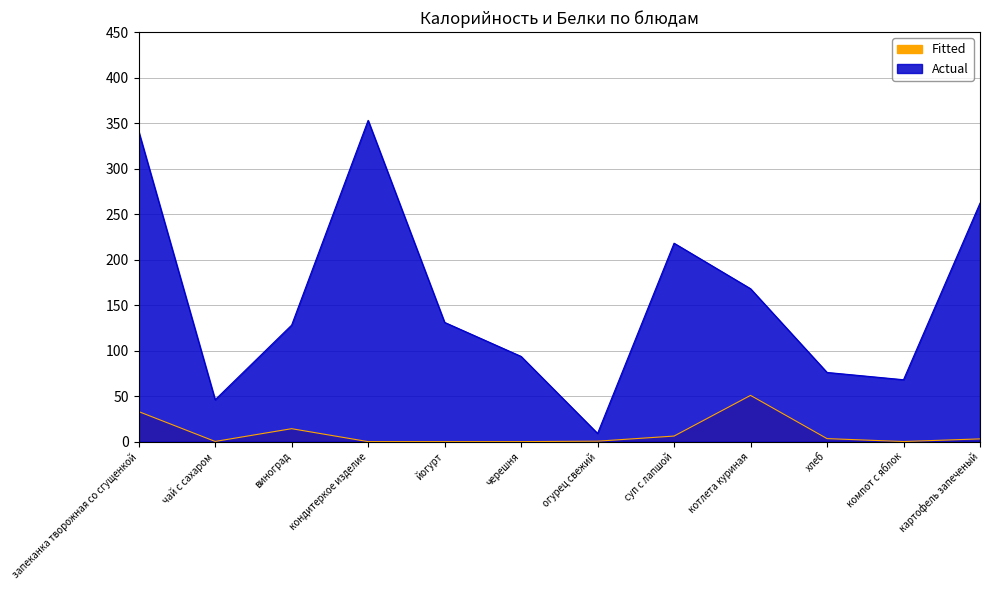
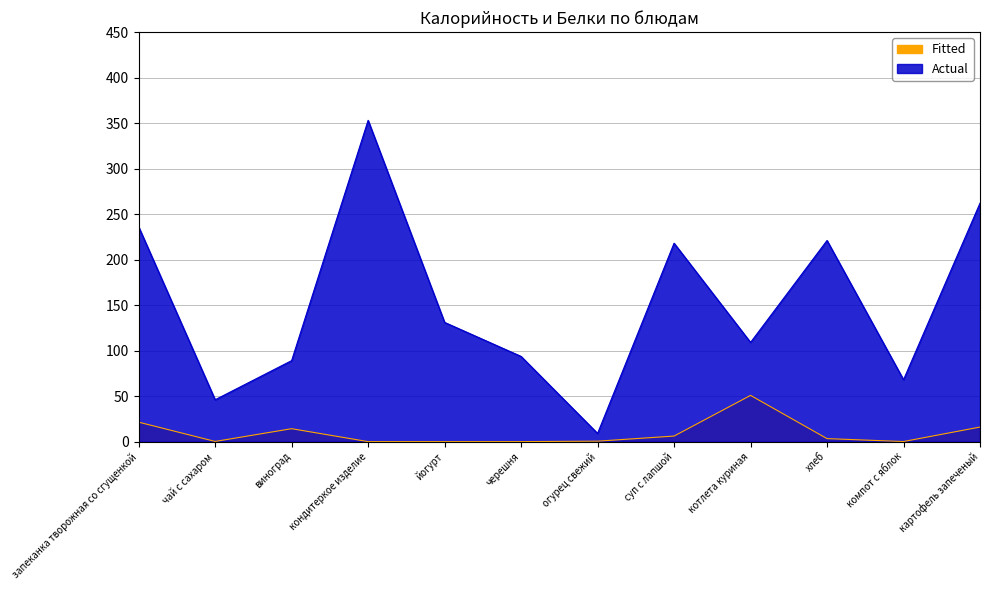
Fitted, запеканка творожная со сгущенкой: 30 -> 20
Actual, запеканка творожная со сгущенкой: 340 -> 240
Actual, виноград: 130 -> 90
Actual, котлета куриная: 170 -> 110
Actual, хлеб: 80 -> 220
Fitted, картофель запеченый: 0 -> 20
